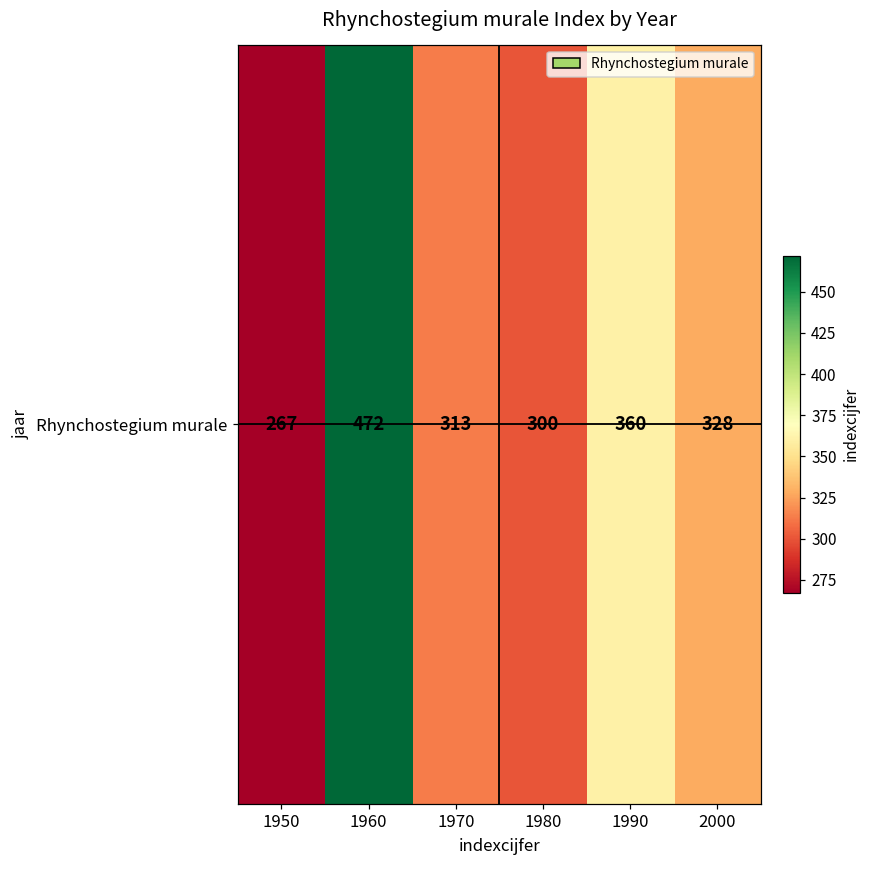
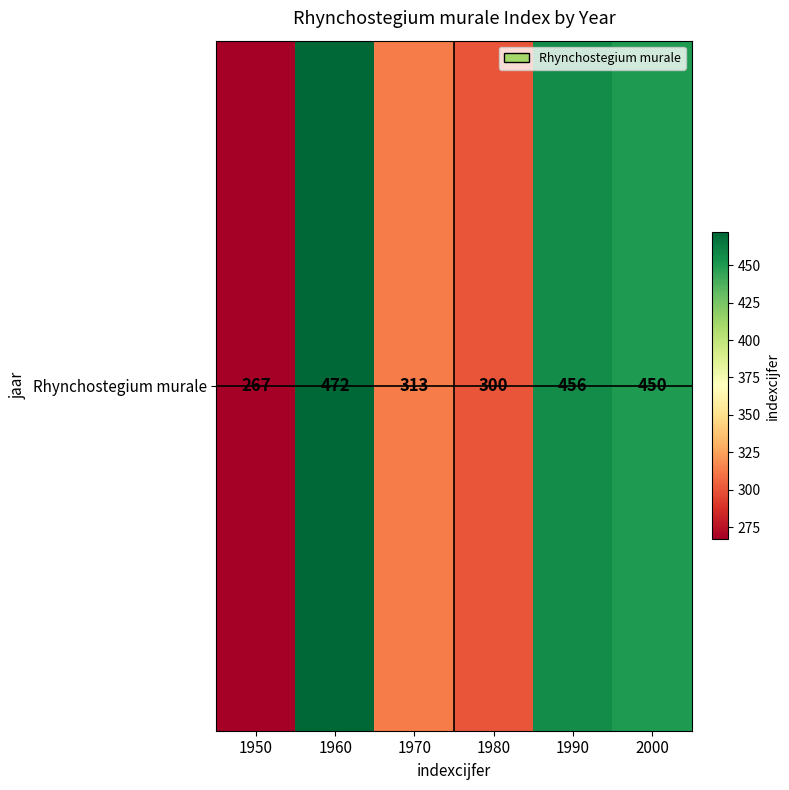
Rhynchostegium murale, 1990: 360 -> 456
Rhynchostegium murale, 2000: 328 -> 450
